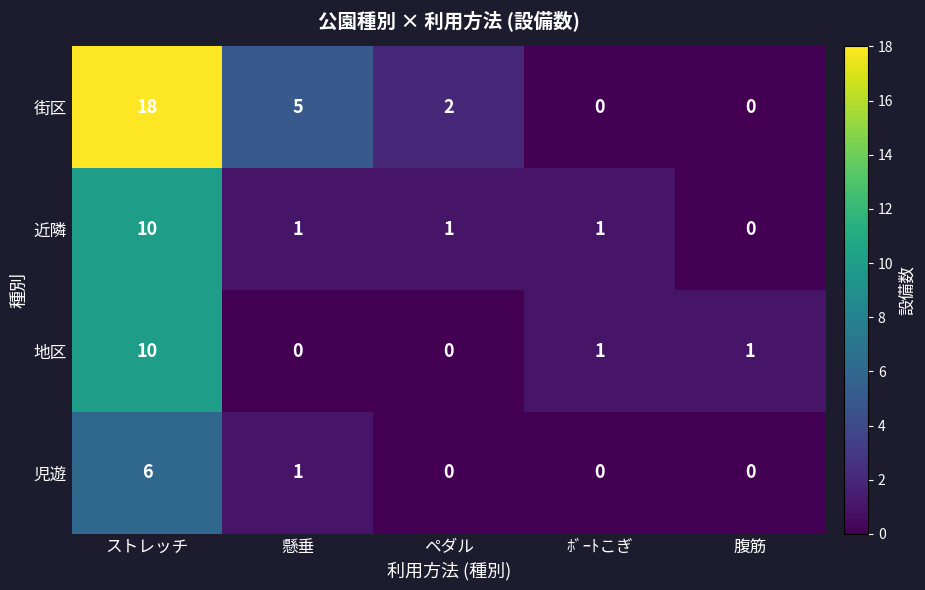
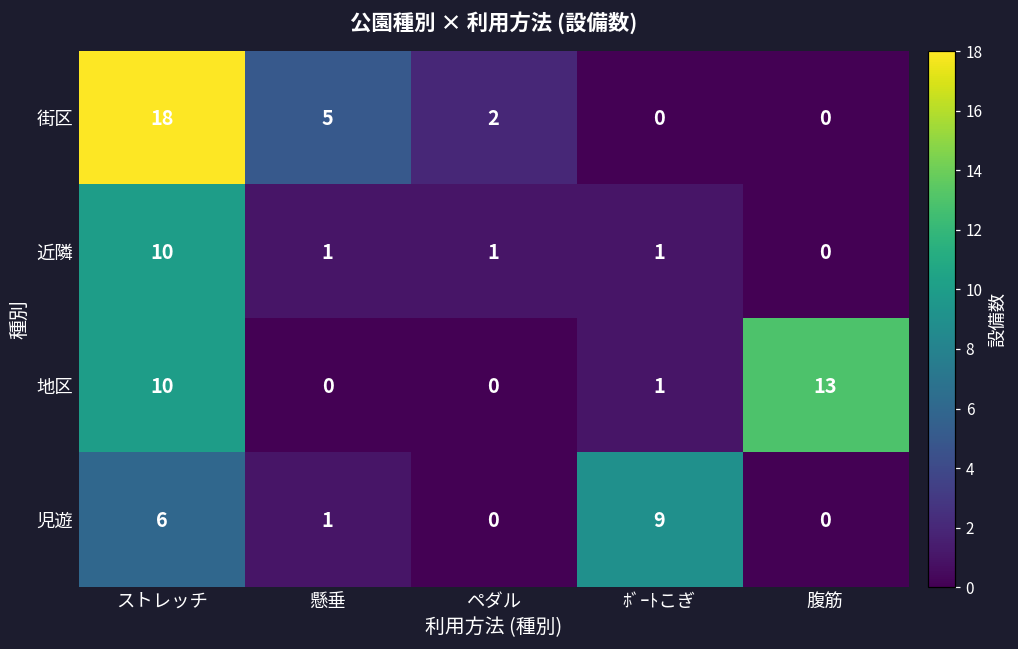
地区, 腹筋: 1 -> 13
児遊, ﾎﾞｰﾄこぎ: 0 -> 9
